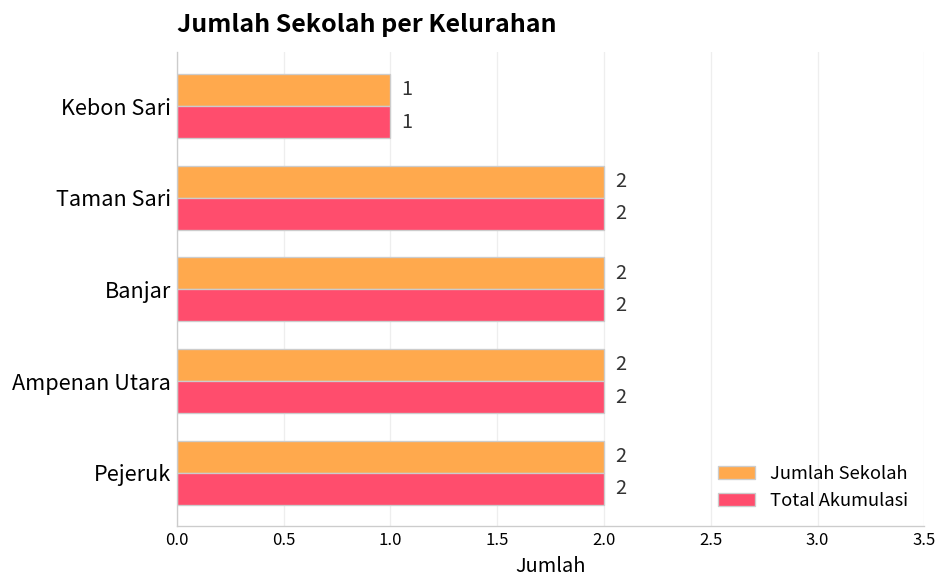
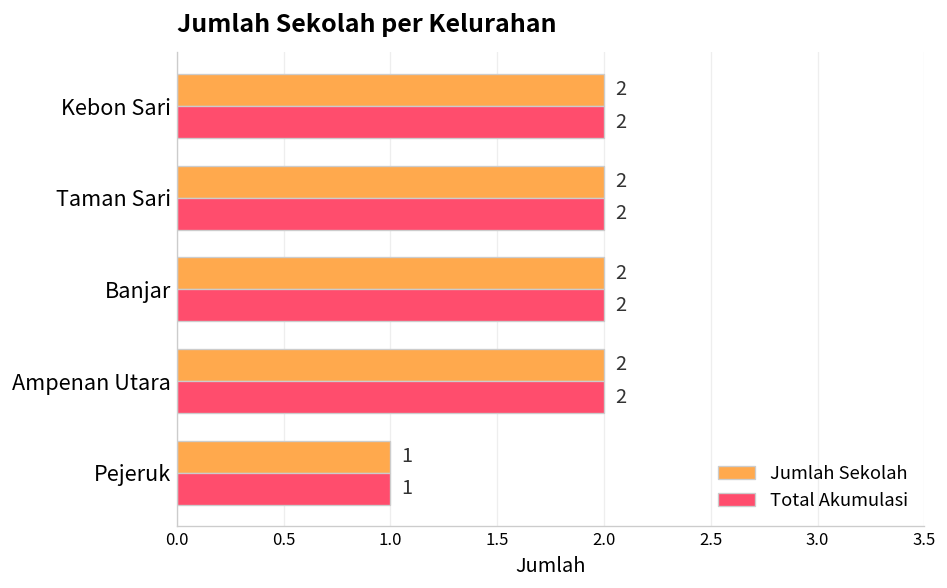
Jumlah Sekolah, Kebon Sari: 1 -> 2
Total Akumulasi, Kebon Sari: 1 -> 2
Jumlah Sekolah, Pejeruk: 2 -> 1
Total Akumulasi, Pejeruk: 2 -> 1
